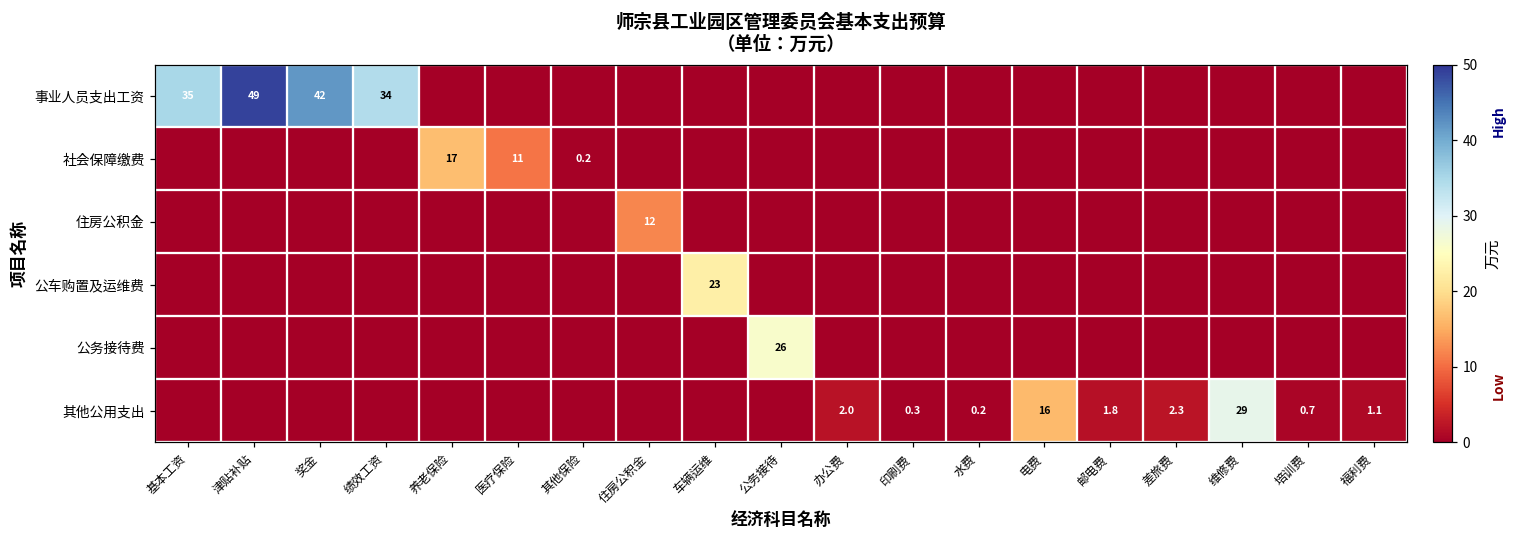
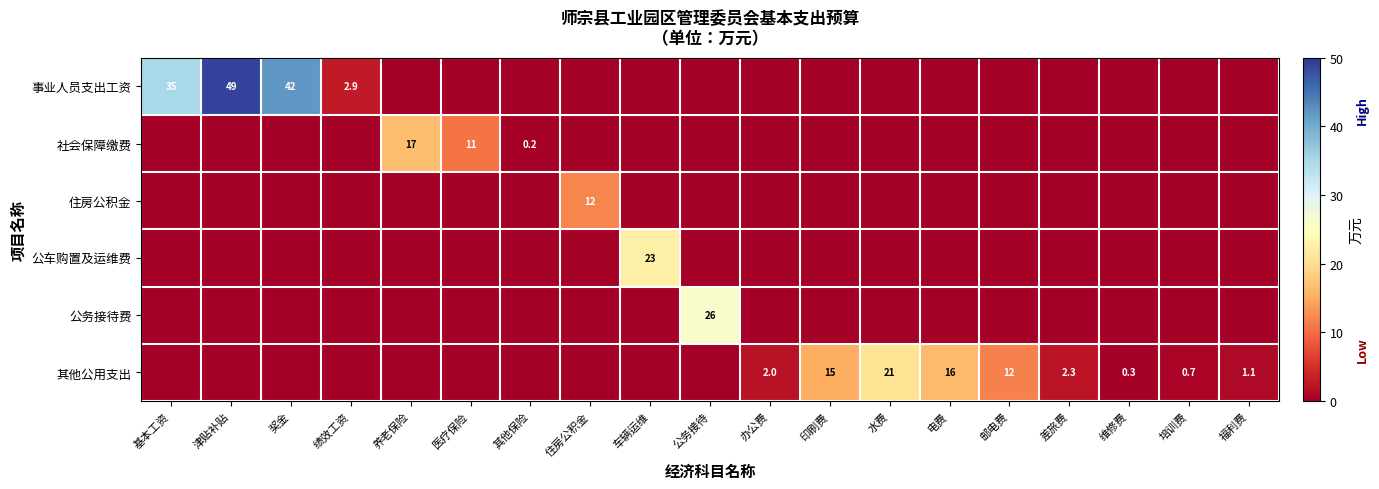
事业人员支出工资, 绩效工资: 34 -> 2.9
其他公用支出, 印刷费: 0.3 -> 15
其他公用支出, 水费: 0.2 -> 21
其他公用支出, 邮电费: 1.8 -> 12
其他公用支出, 维修费: 29 -> 0.3
